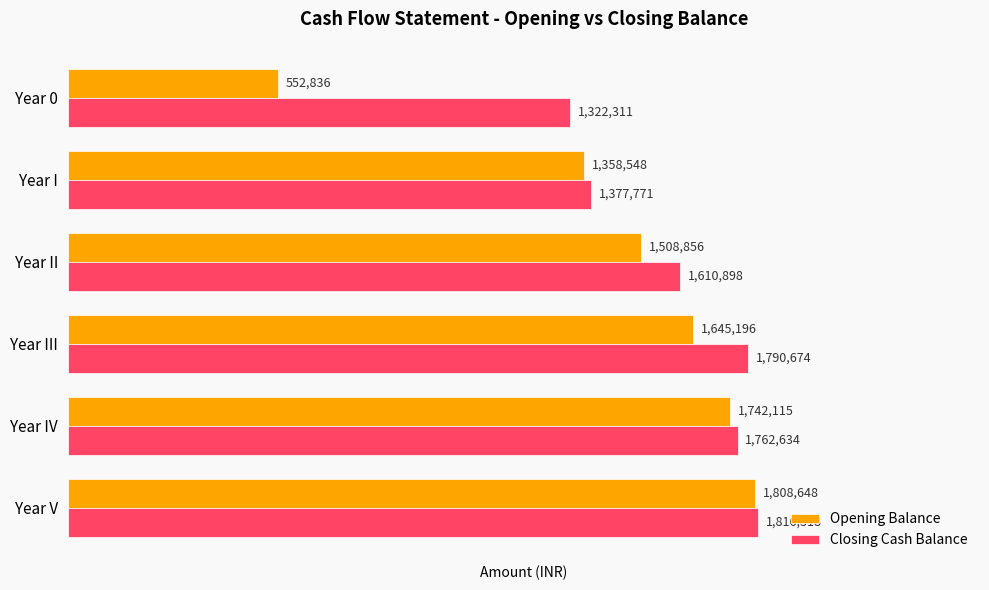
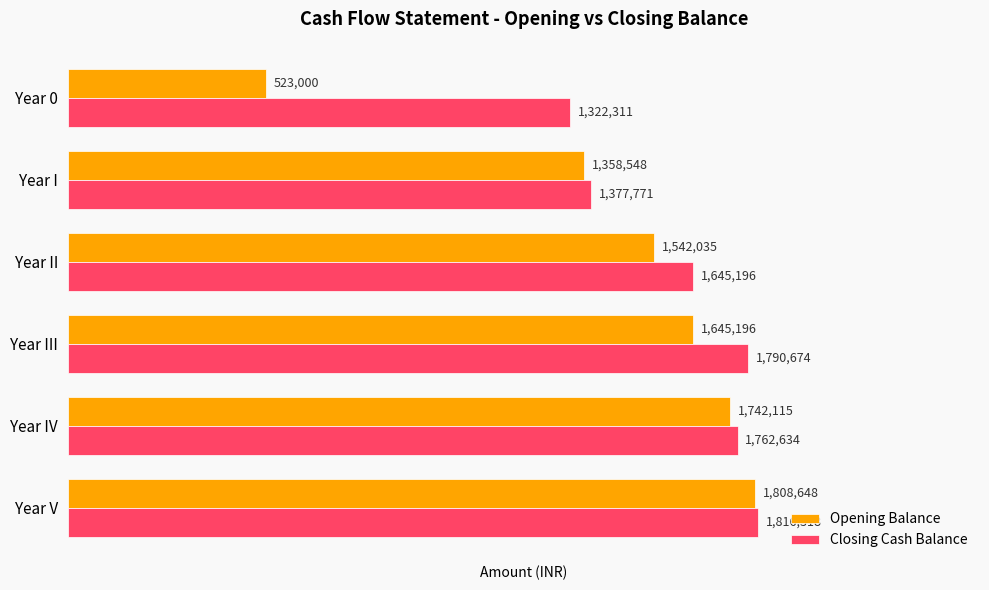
Opening Balance, Year 0: 552,836 -> 523,000
Opening Balance, Year II: 1,508,856 -> 1,542,035
Closing Cash Balance, Year II: 1,610,898 -> 1,645,196
